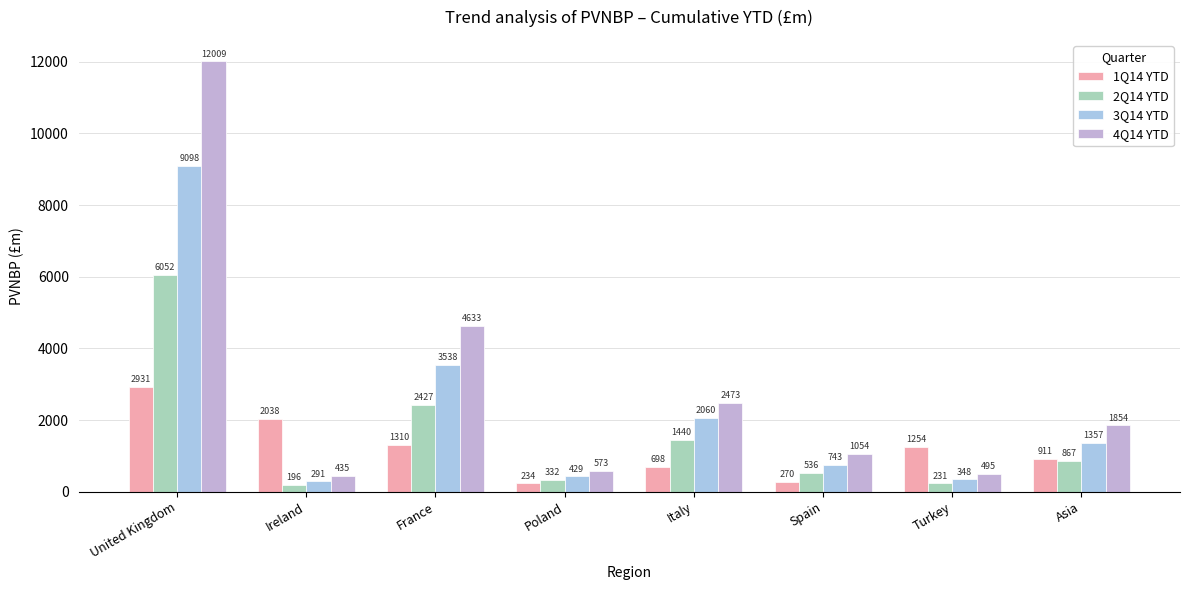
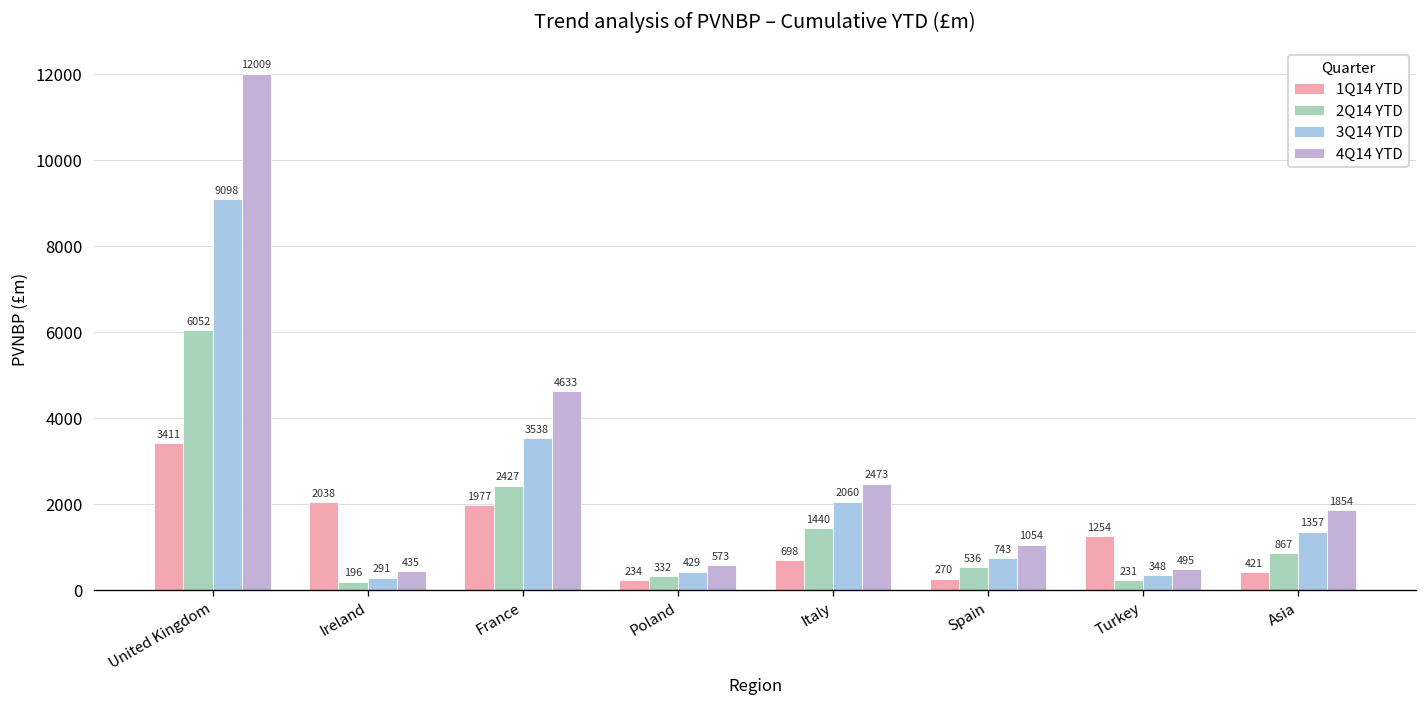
1Q14 YTD, United Kingdom: 2931 -> 3411
1Q14 YTD, France: 1310 -> 1977
1Q14 YTD, Asia: 911 -> 421
